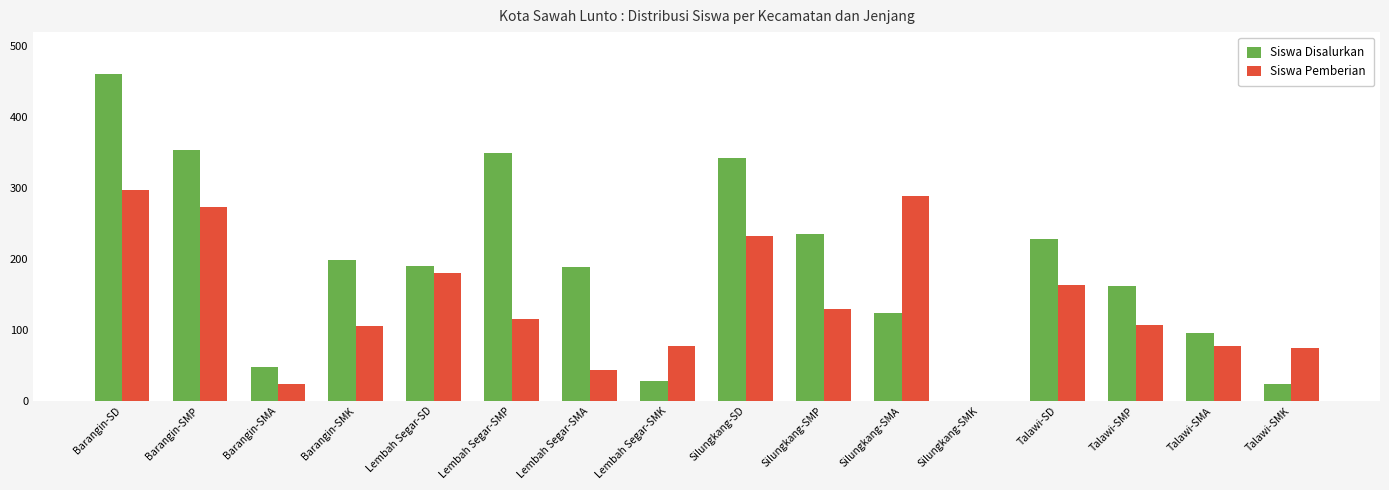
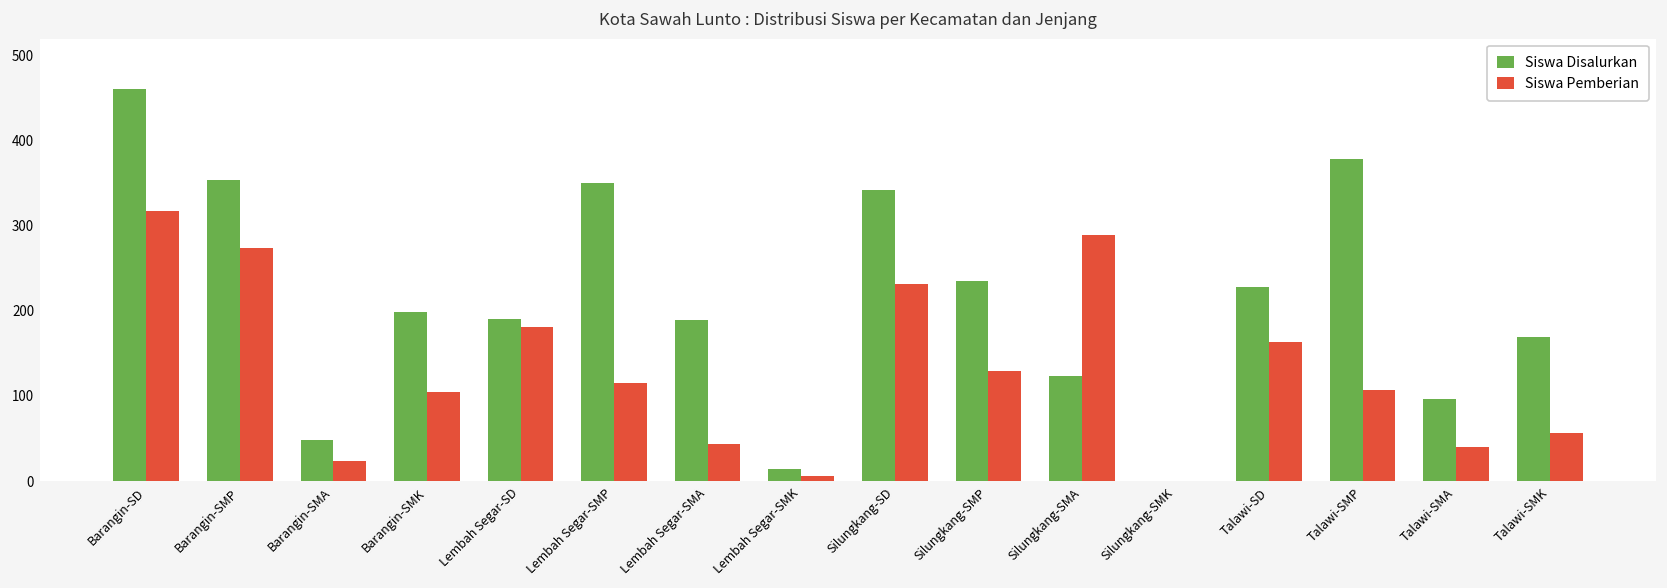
Siswa Pemberian, Barangin-SD: 300 -> 320
Siswa Disalurkan, Lembah Segar-SMK: 30 -> 10
Siswa Pemberian, Lembah Segar-SMK: 80 -> 10
Siswa Disalurkan, Talawi-SMP: 160 -> 380
Siswa Pemberian, Talawi-SMA: 80 -> 40
Siswa Disalurkan, Talawi-SMK: 20 -> 170
Siswa Pemberian, Talawi-SMK: 70 -> 60
